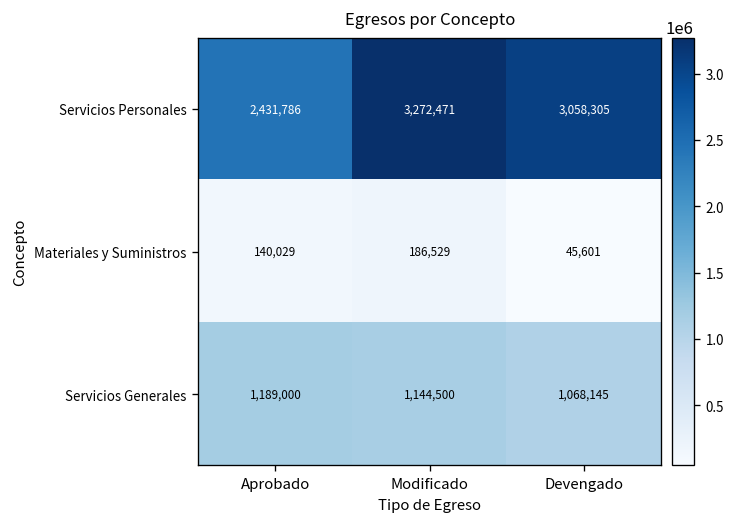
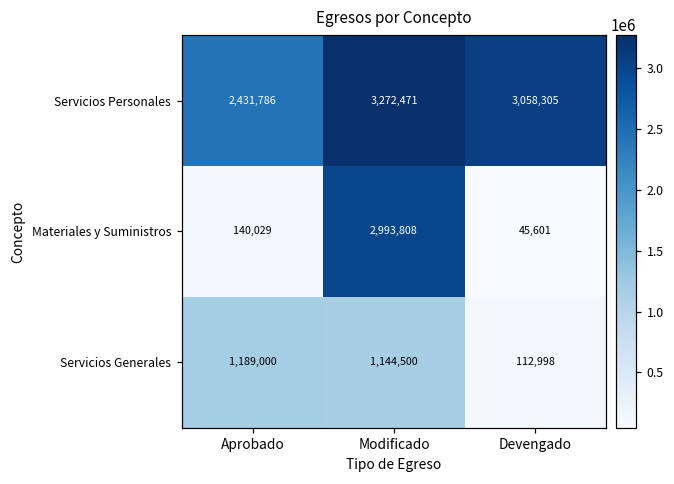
Materiales y Suministros, Modificado: 186,529 -> 2,993,808
Servicios Generales, Devengado: 1,068,145 -> 112,998
